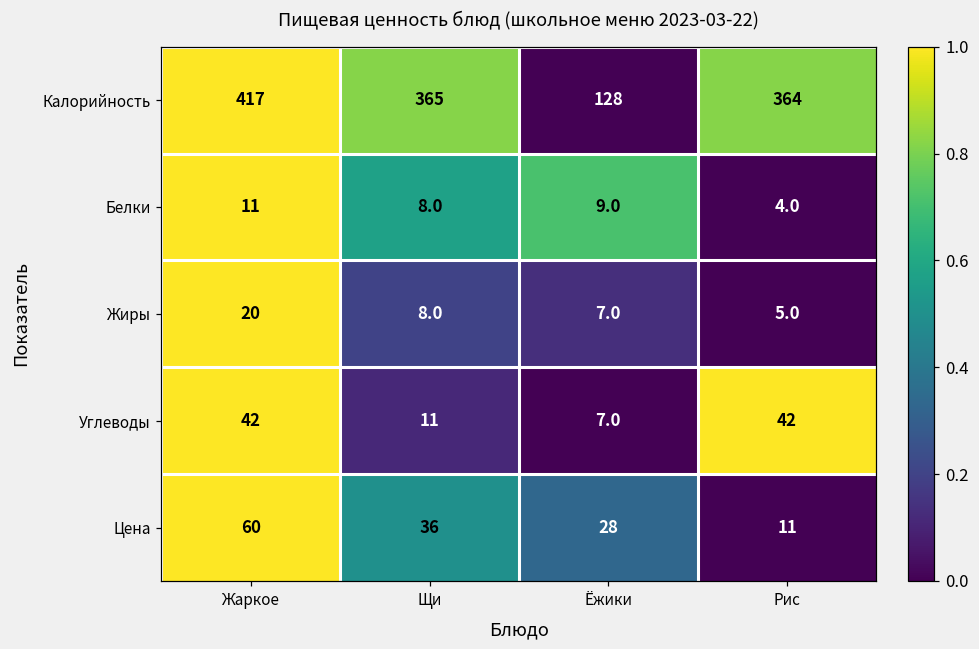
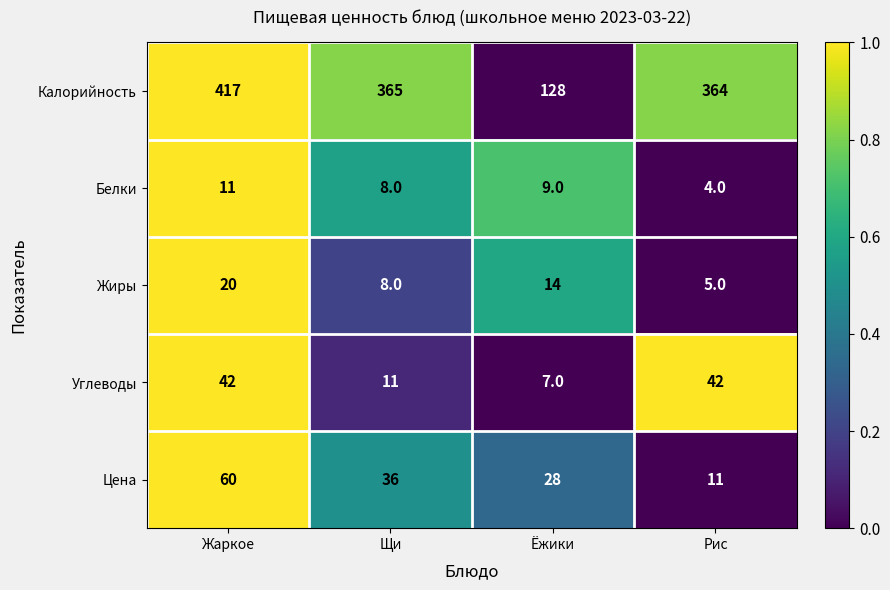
Жиры, Ёжики: 7.0 -> 14
